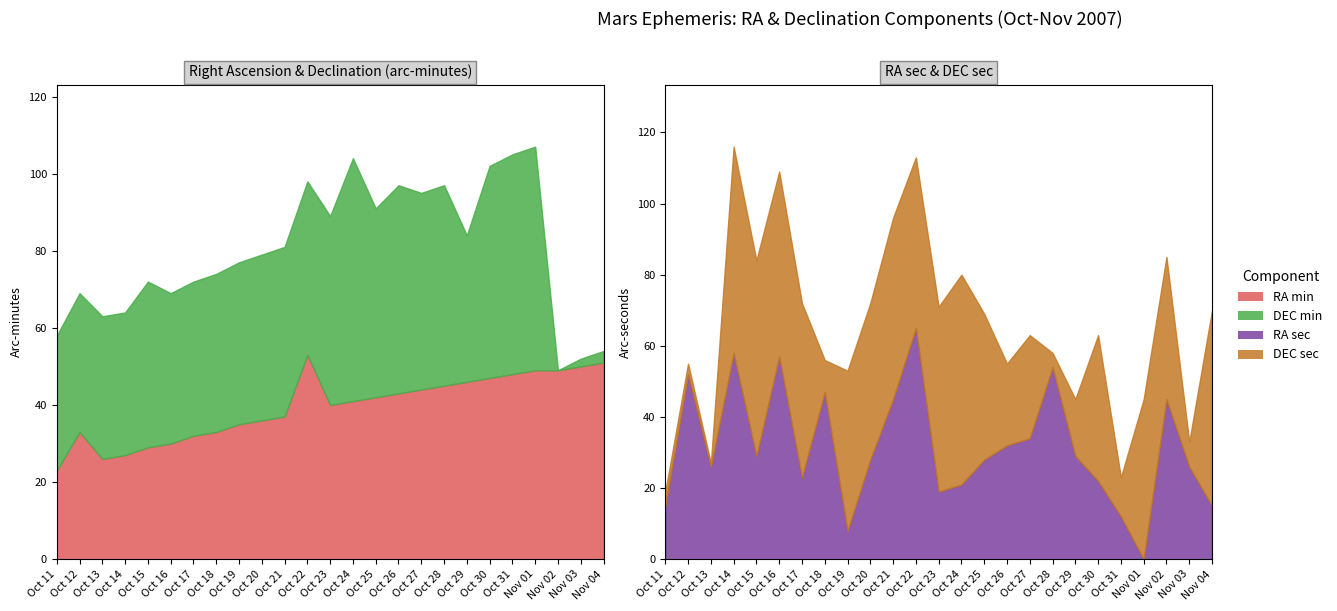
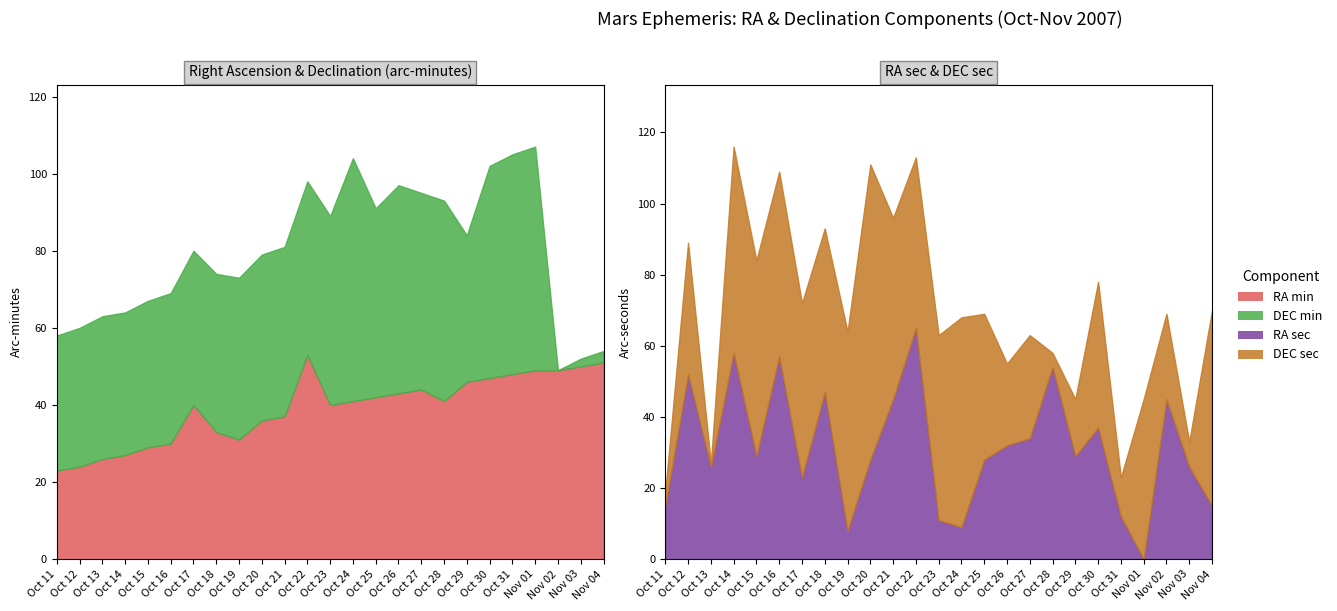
Right Ascension & Declination (arc-minutes), RA min, Oct 12: 33 -> 24
Right Ascension & Declination (arc-minutes), DEC min, Oct 15: 43 -> 38
Right Ascension & Declination (arc-minutes), RA min, Oct 17: 32 -> 40
Right Ascension & Declination (arc-minutes), RA min, Oct 19: 35 -> 31
Right Ascension & Declination (arc-minutes), RA min, Oct 28: 45 -> 41
RA sec & DEC sec, DEC sec, Oct 12: 3 -> 37
RA sec & DEC sec, DEC sec, Oct 18: 9 -> 46
RA sec & DEC sec, DEC sec, Oct 19: 45 -> 56
RA sec & DEC sec, DEC sec, Oct 20: 44 -> 83
RA sec & DEC sec, RA sec, Oct 23: 19 -> 11
RA sec & DEC sec, RA sec, Oct 24: 21 -> 9
RA sec & DEC sec, RA sec, Oct 30: 22 -> 37
RA sec & DEC sec, DEC sec, Nov 02: 40 -> 24
